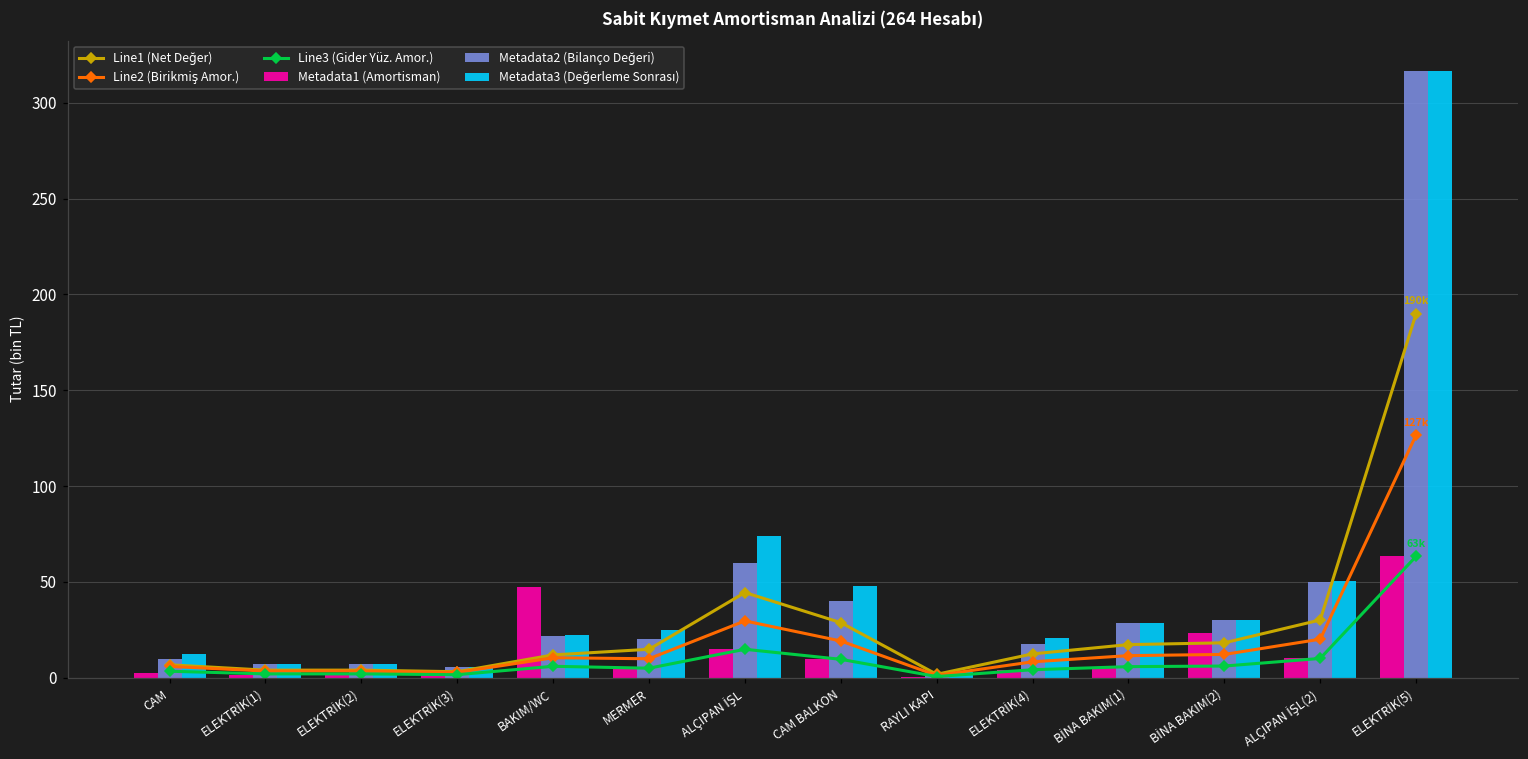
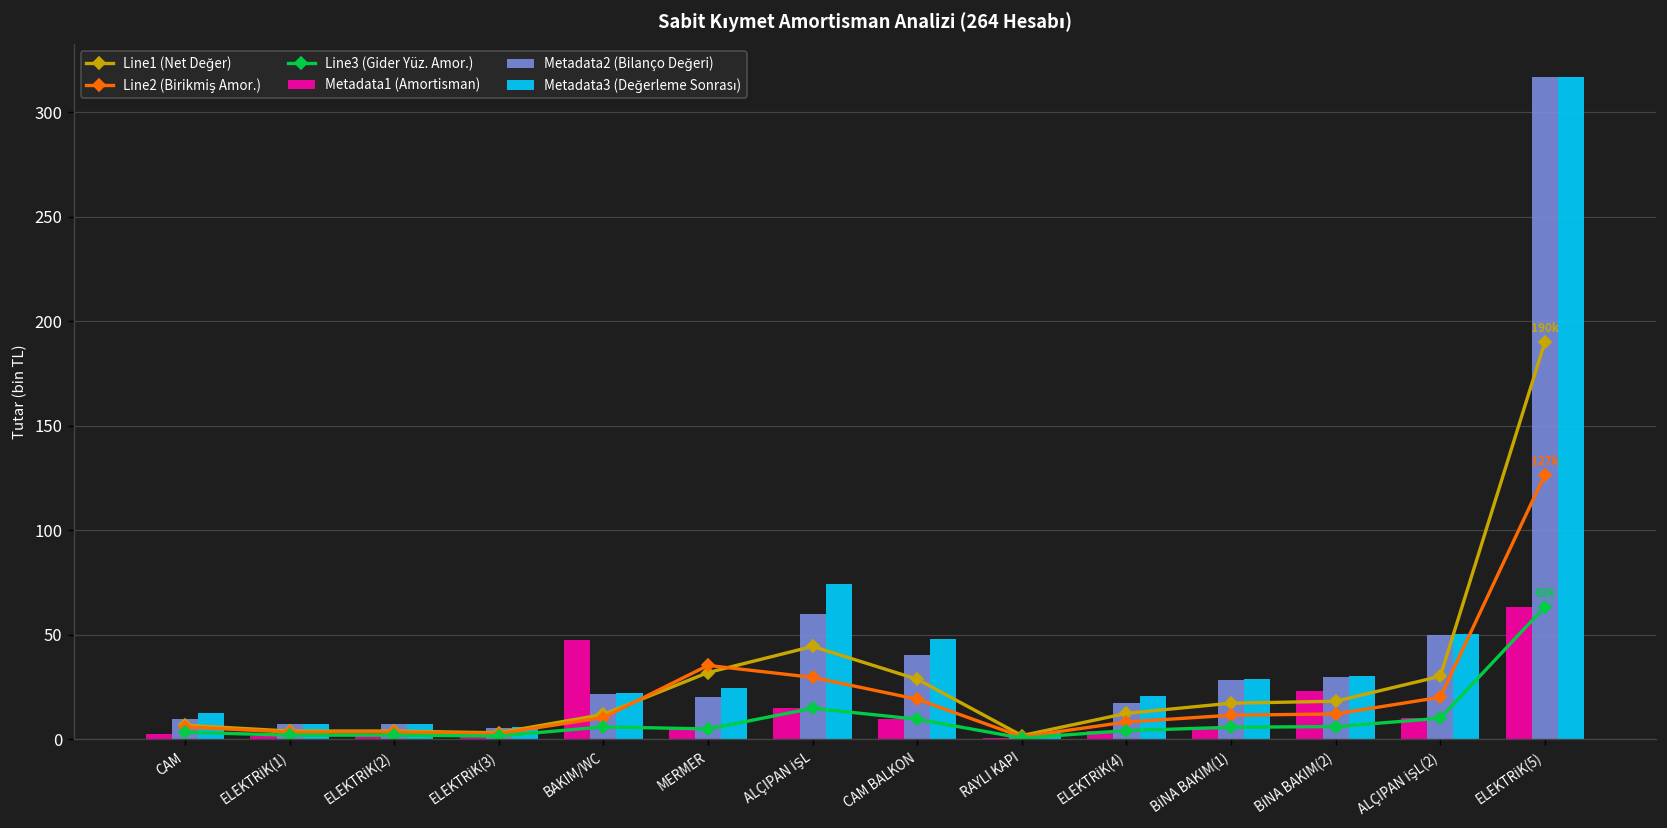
Line1 (Net Değer), MERMER: 15 -> 32
Line2 (Birikmiş Amor.), MERMER: 10 -> 35
